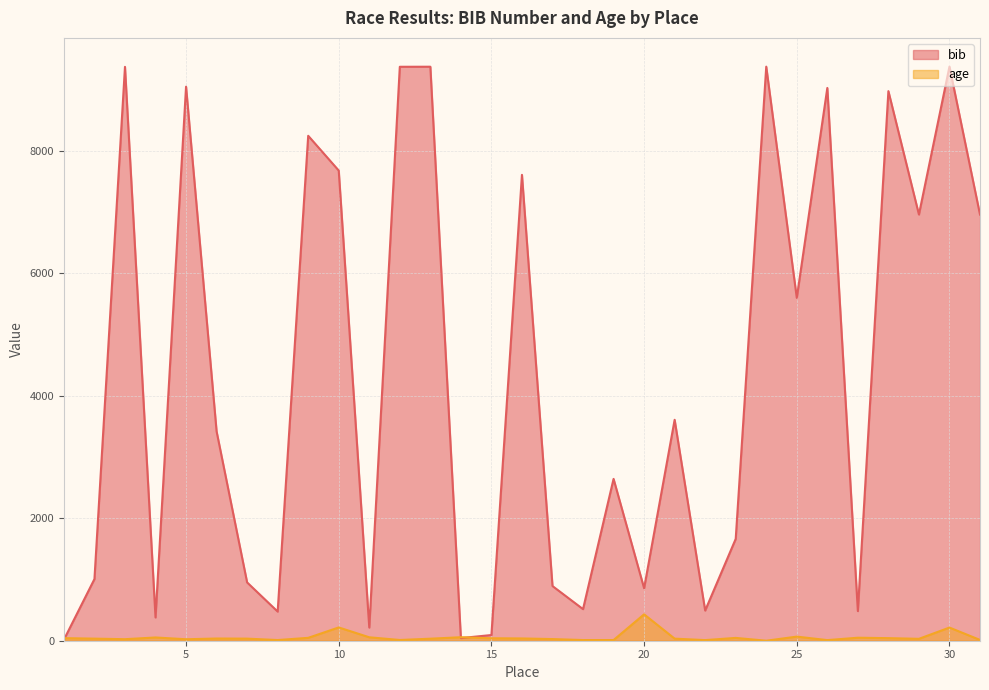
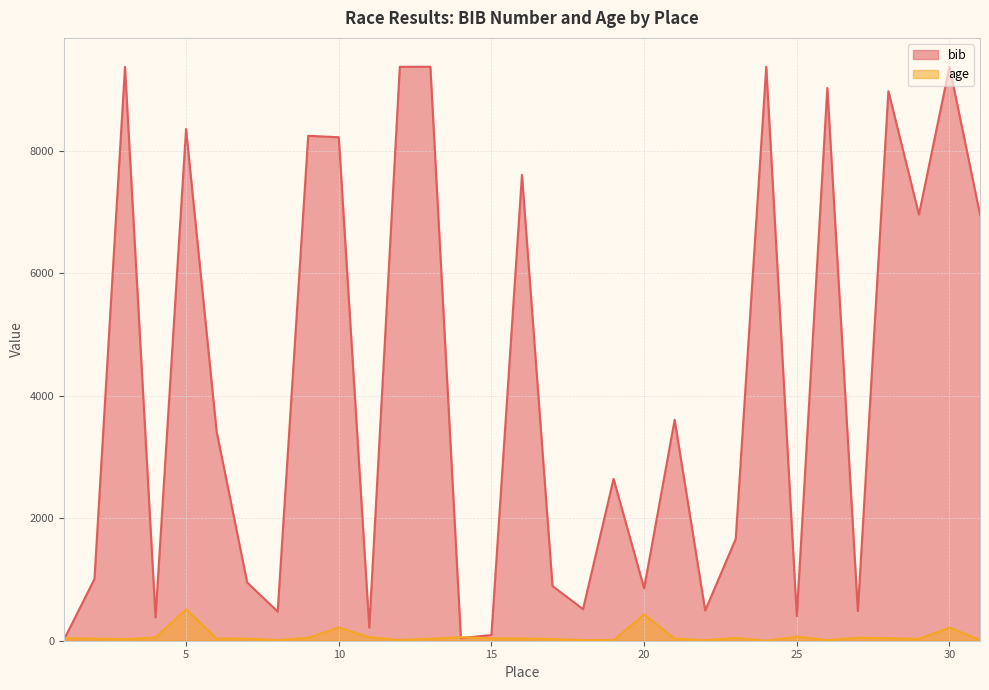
bib, 5: 9000 -> 8400
age, 5: 0 -> 500
bib, 10: 7700 -> 8200
bib, 25: 5600 -> 400
